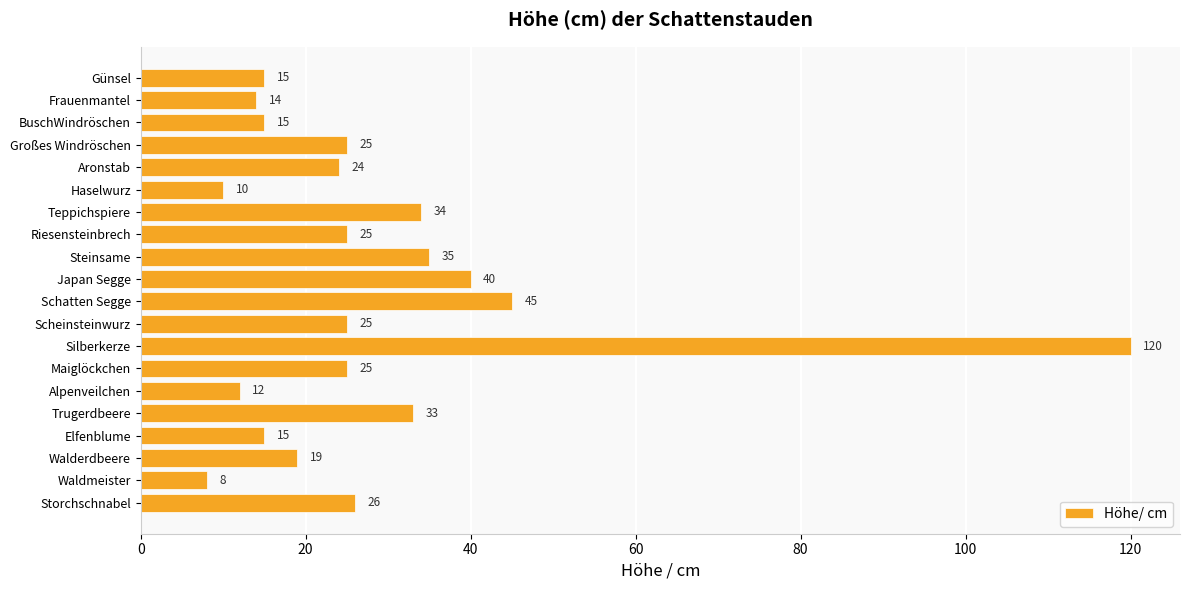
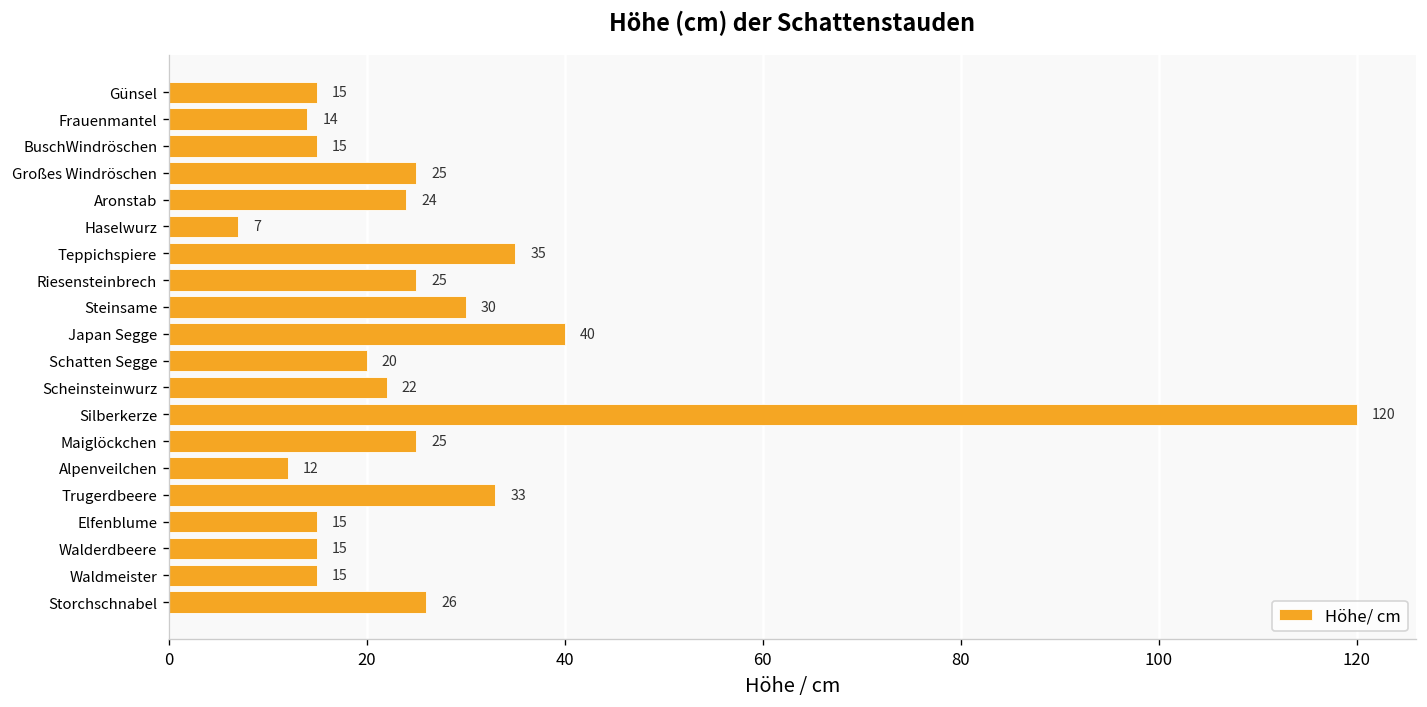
Haselwurz: 10 -> 7
Teppichspiere: 34 -> 35
Steinsame: 35 -> 30
Schatten Segge: 45 -> 20
Scheinsteinwurz: 25 -> 22
Walderdbeere: 19 -> 15
Waldmeister: 8 -> 15
